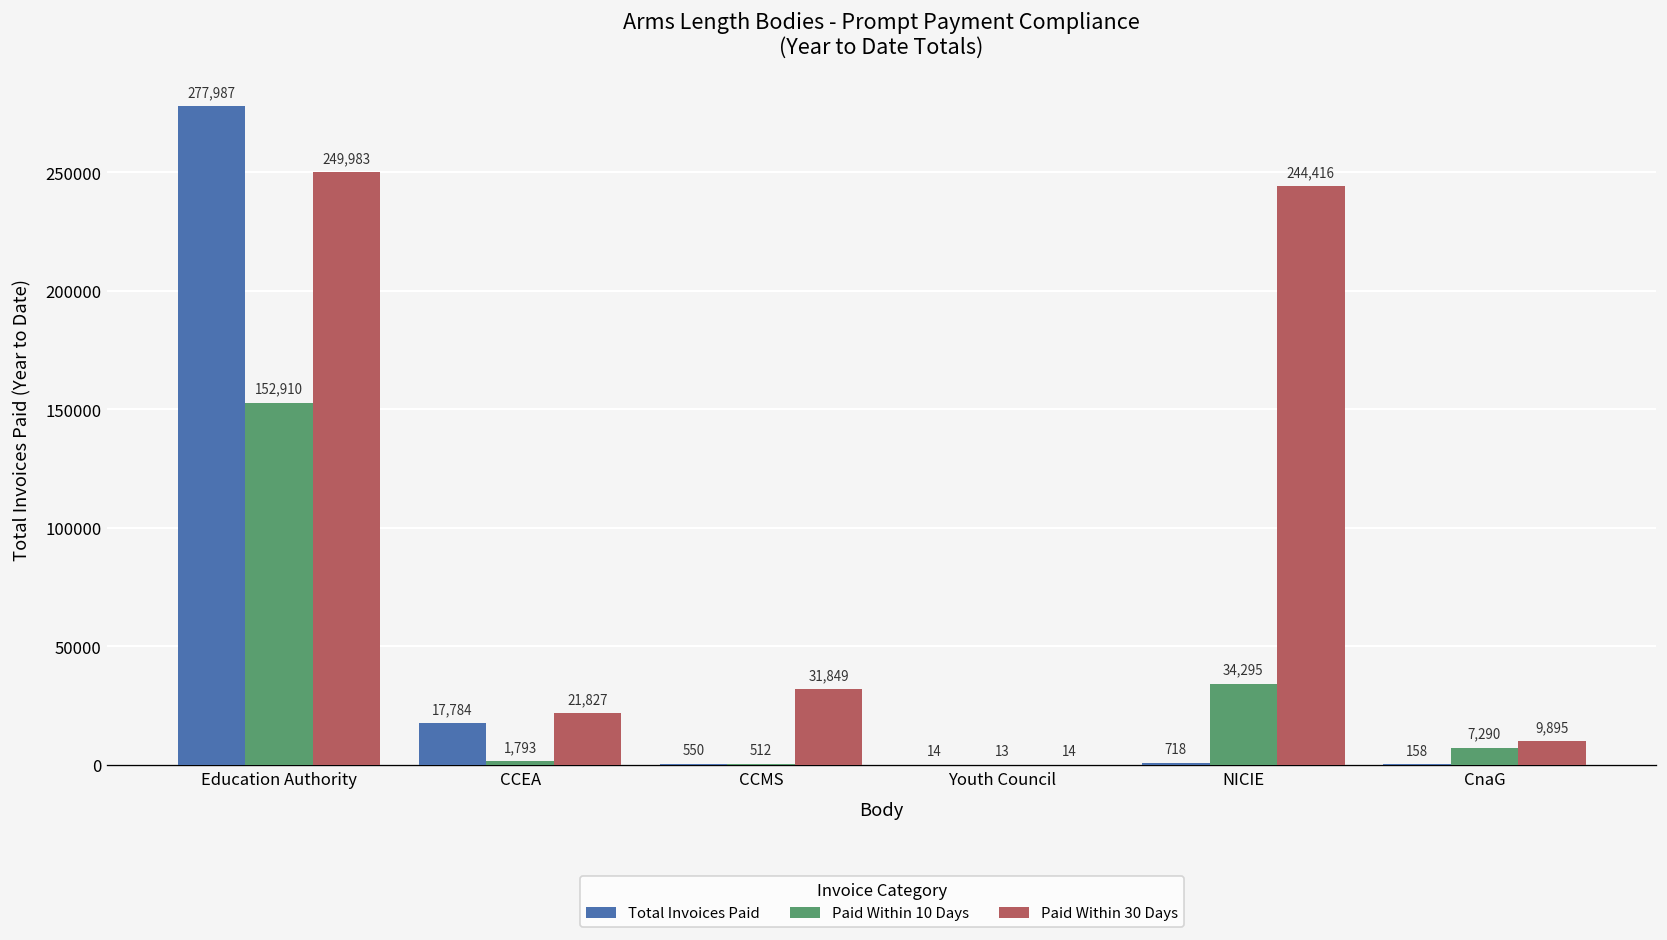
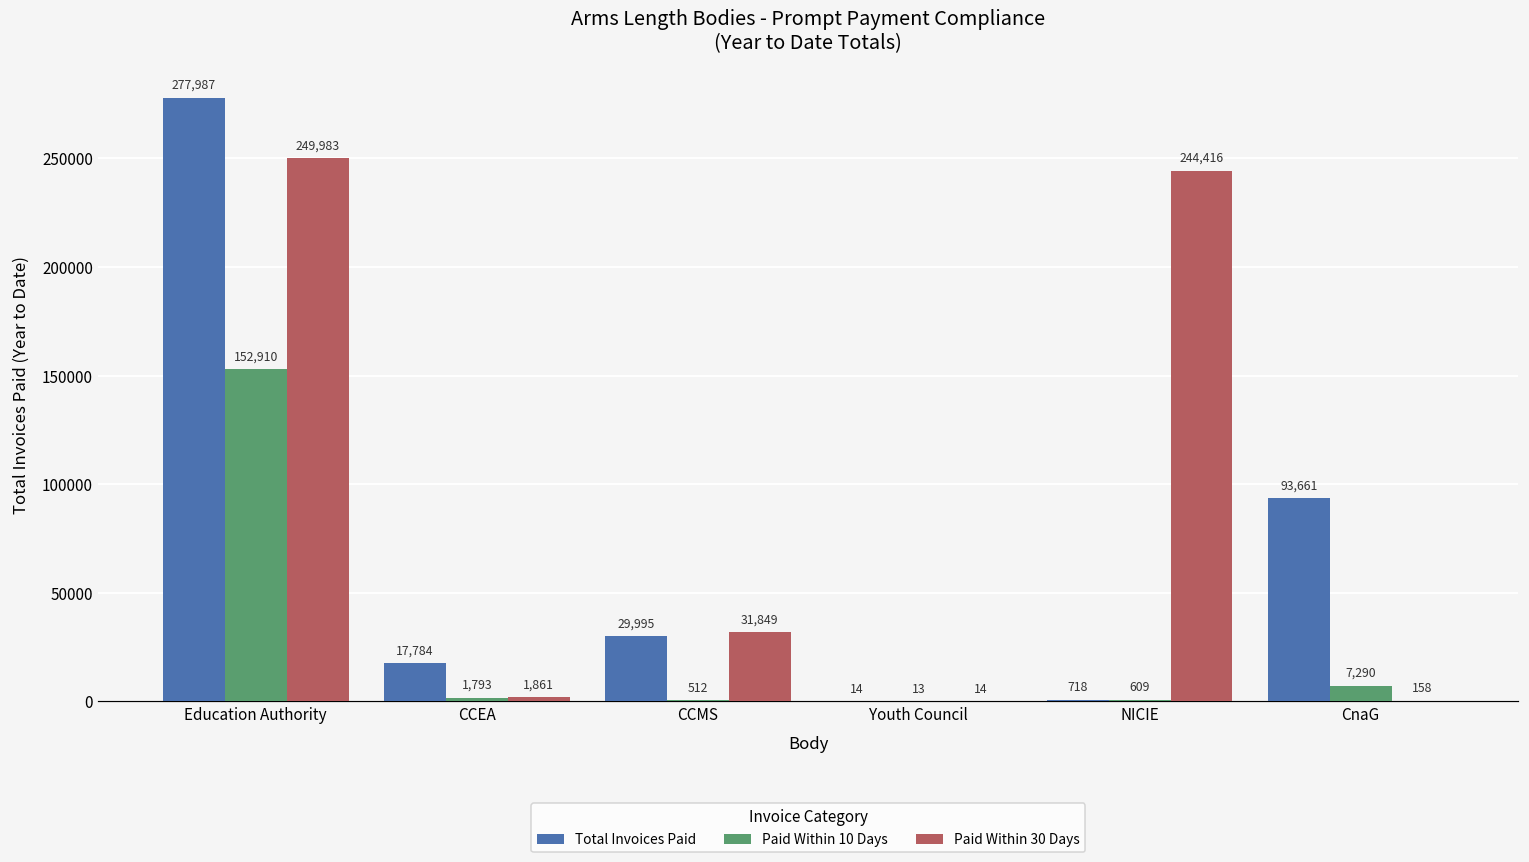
Paid Within 30 Days, CCEA: 21,827 -> 1,861
Total Invoices Paid, CCMS: 550 -> 29,995
Paid Within 10 Days, NICIE: 34,295 -> 609
Total Invoices Paid, CnaG: 158 -> 93,661
Paid Within 30 Days, CnaG: 9,895 -> 158
